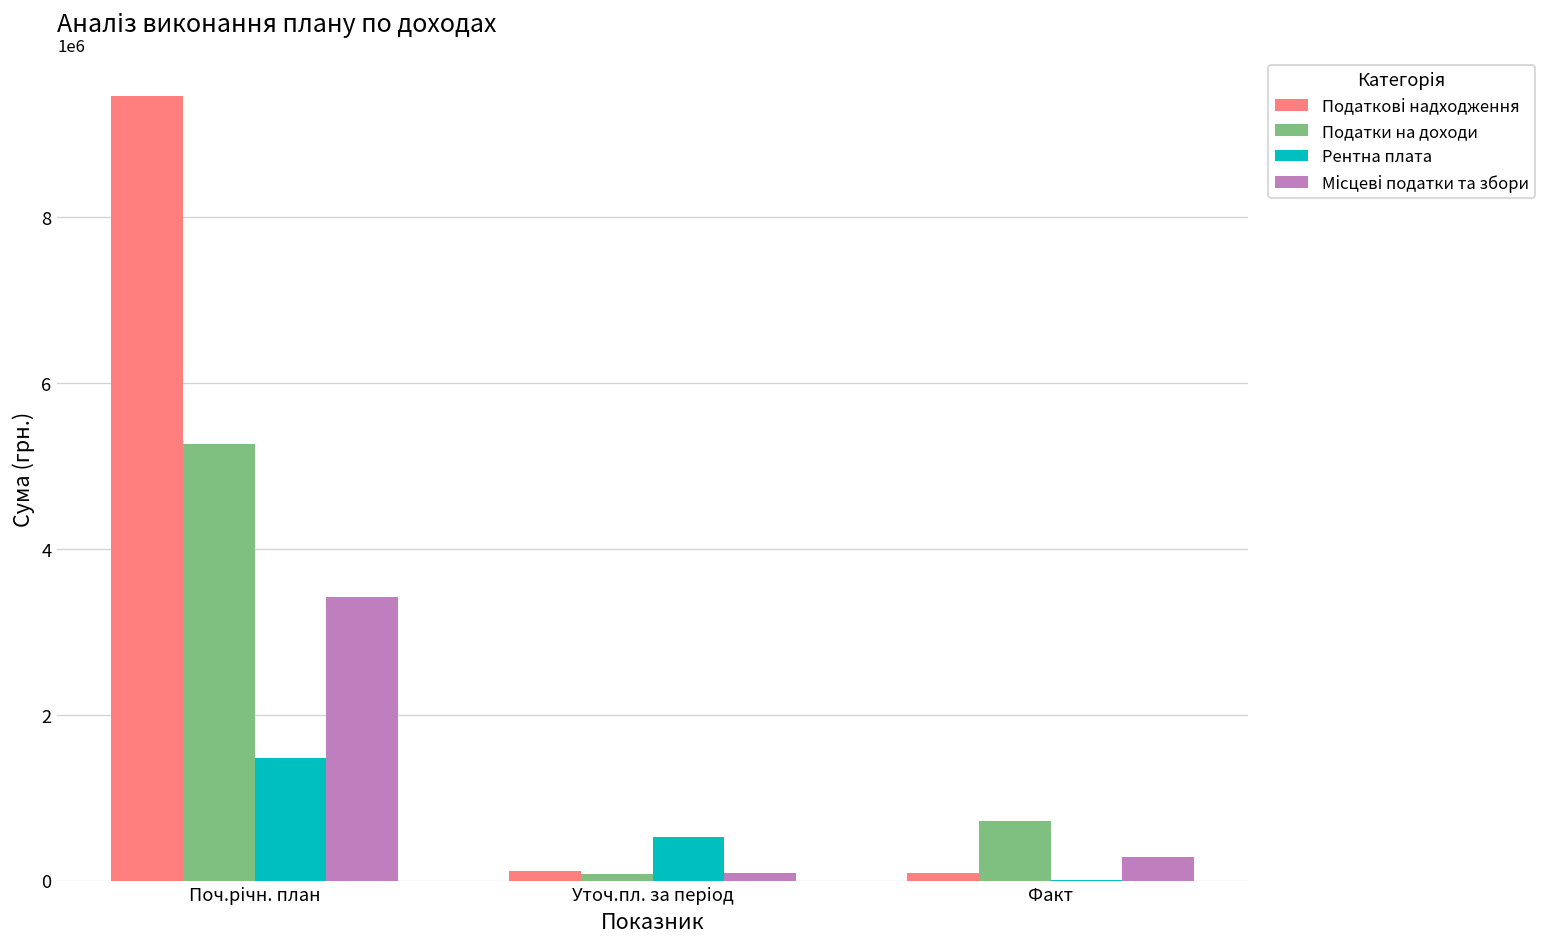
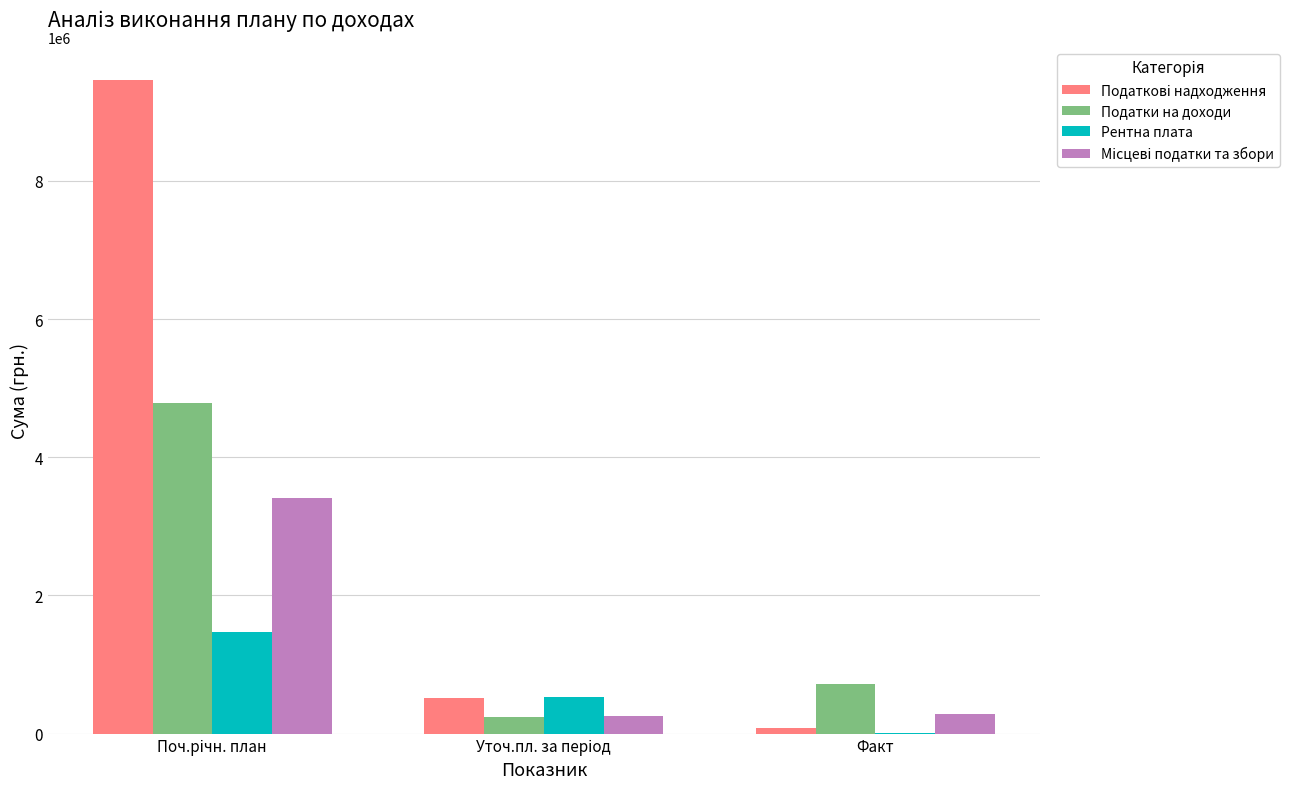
Податки на доходи, Поч.річн. план: 5300000 -> 4800000
Податкові надходження, Уточ.пл. за період: 100000 -> 500000
Податки на доходи, Уточ.пл. за період: 100000 -> 200000
Місцеві податки та збори, Уточ.пл. за період: 100000 -> 300000
